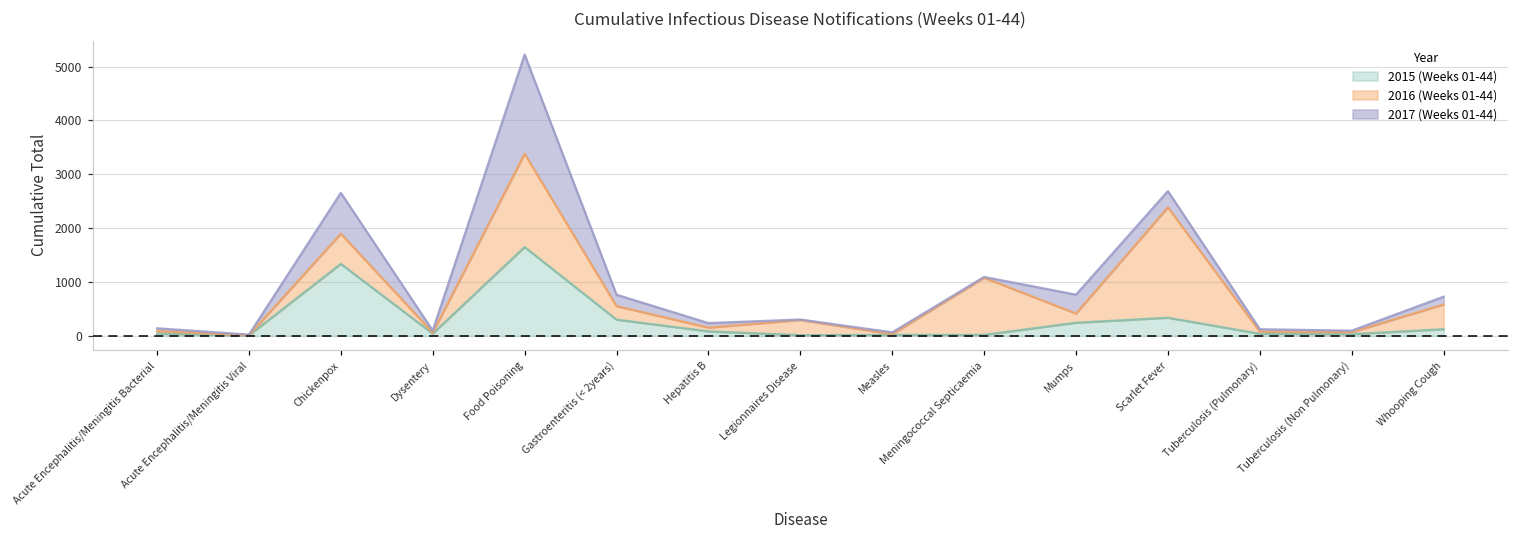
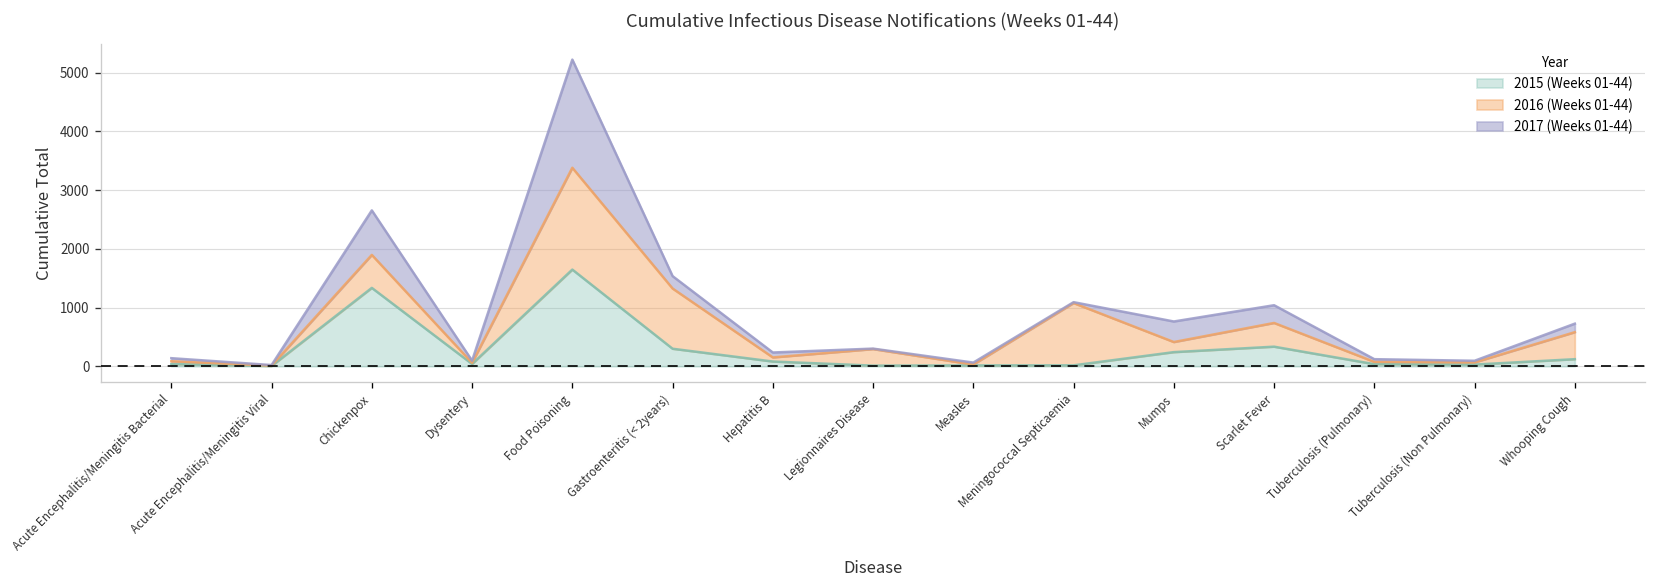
2016 (Weeks 01-44), Gastroenteritis (< 2years): 300 -> 1000
2016 (Weeks 01-44), Scarlet Fever: 2100 -> 400
